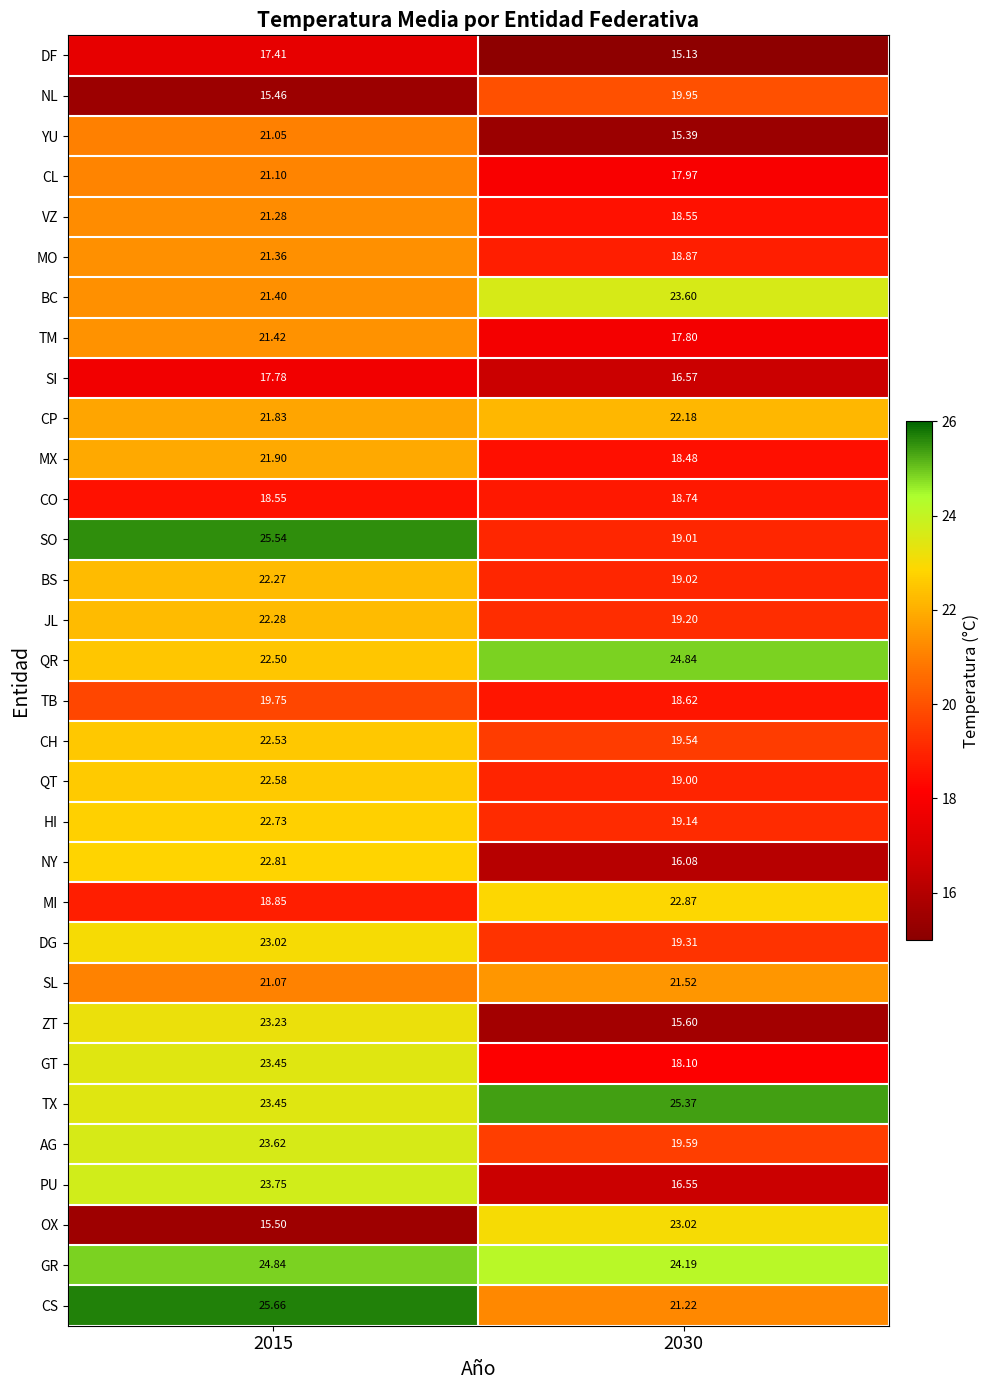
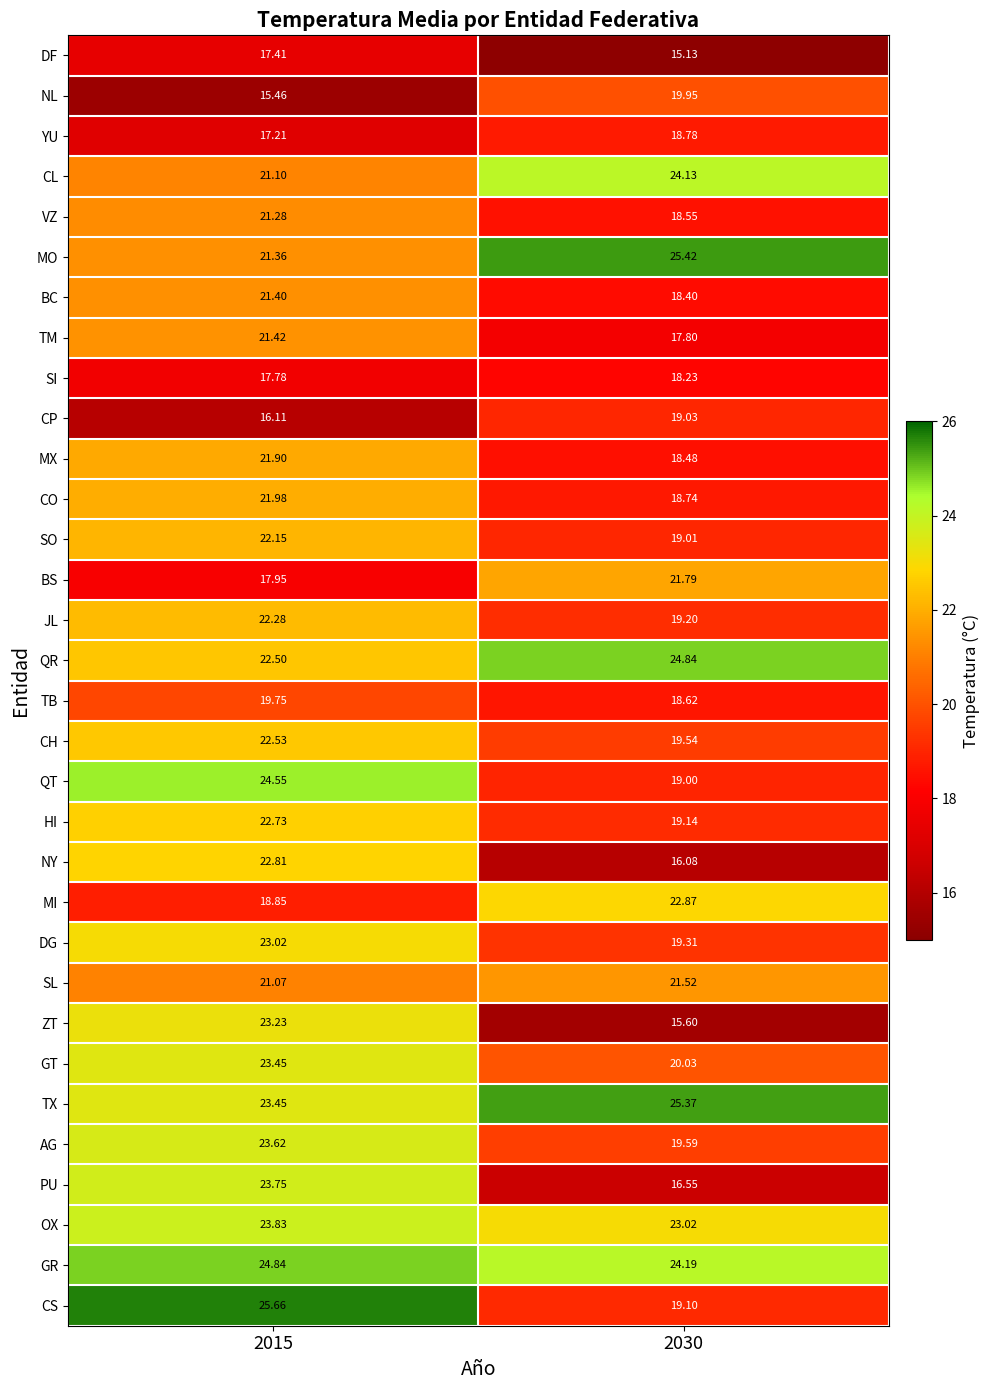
YU, 2015: 21.05 -> 17.21
YU, 2030: 15.39 -> 18.78
CL, 2030: 17.97 -> 24.13
MO, 2030: 18.87 -> 25.42
BC, 2030: 23.60 -> 18.40
SI, 2030: 16.57 -> 18.23
CP, 2015: 21.83 -> 16.11
CP, 2030: 22.18 -> 19.03
CO, 2015: 18.55 -> 21.98
SO, 2015: 25.54 -> 22.15
BS, 2015: 22.27 -> 17.95
BS, 2030: 19.02 -> 21.79
QT, 2015: 22.58 -> 24.55
GT, 2030: 18.10 -> 20.03
OX, 2015: 15.50 -> 23.83
CS, 2030: 21.22 -> 19.10
